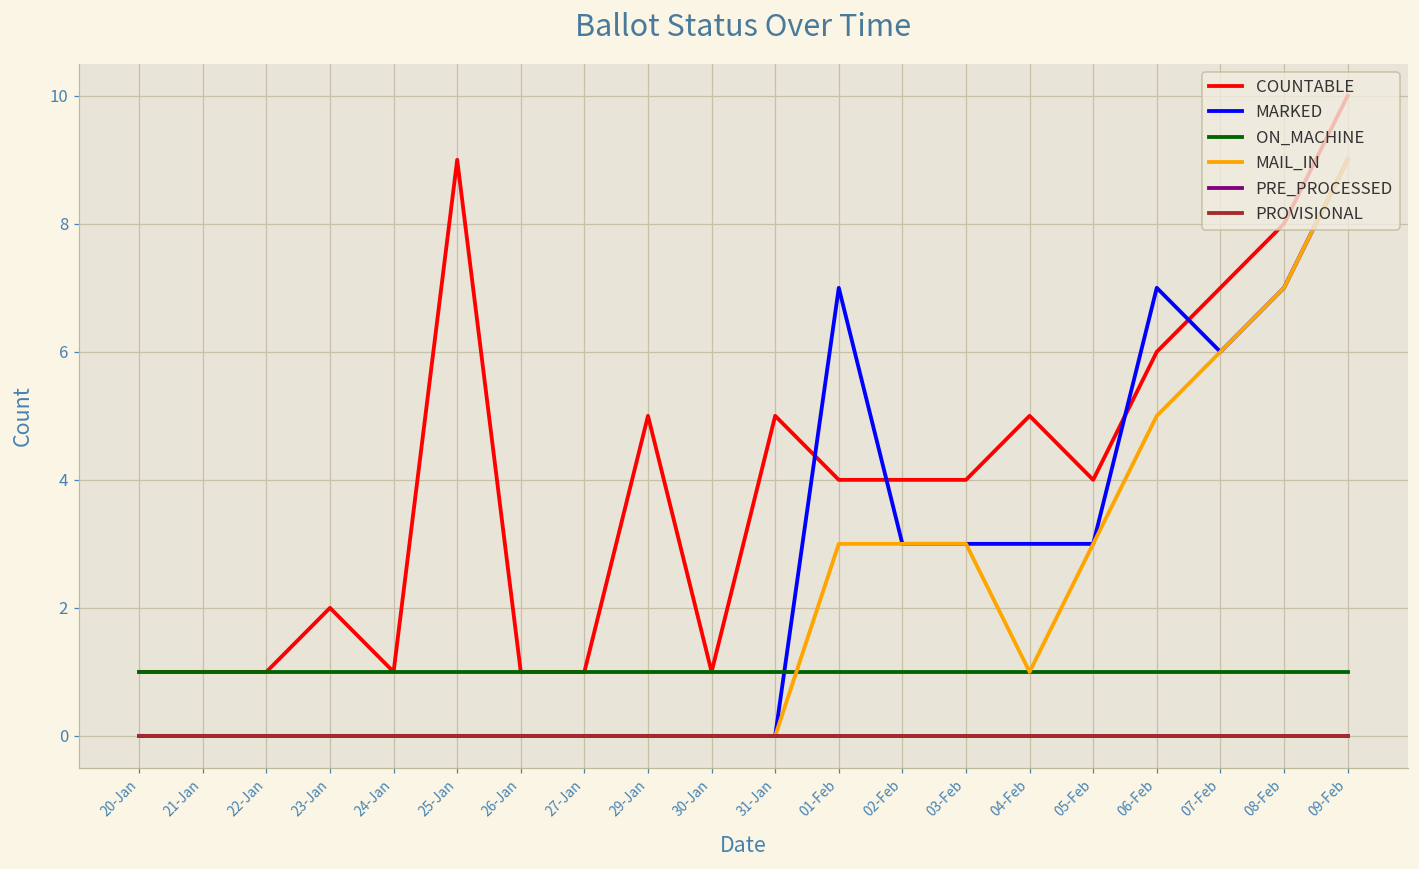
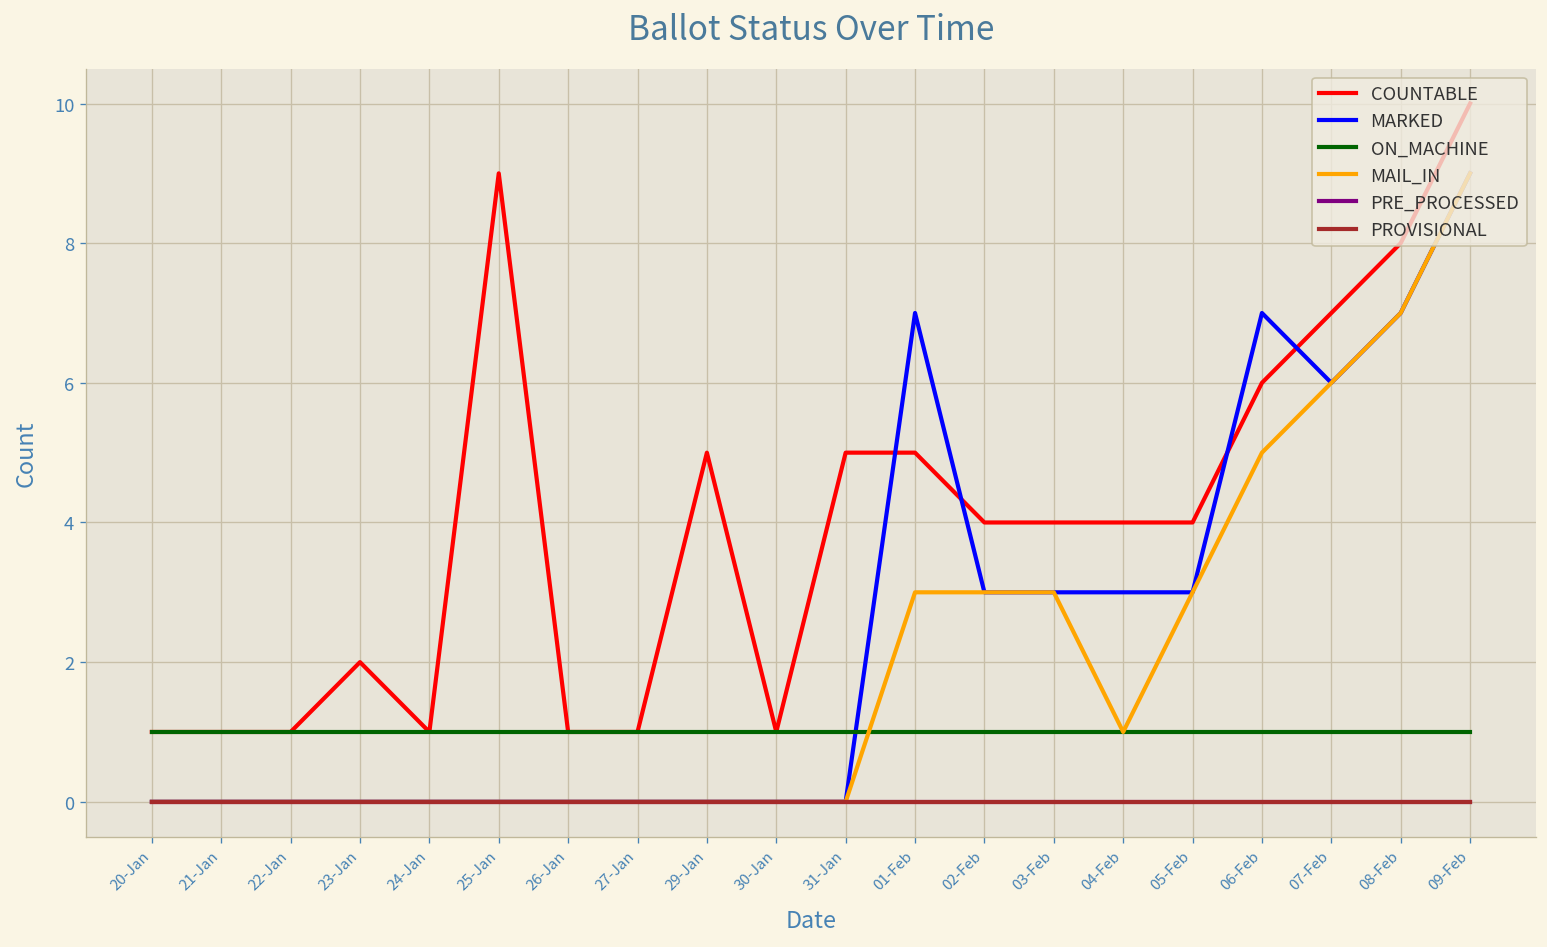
COUNTABLE, 01-Feb: 4 -> 5
COUNTABLE, 04-Feb: 5 -> 4
